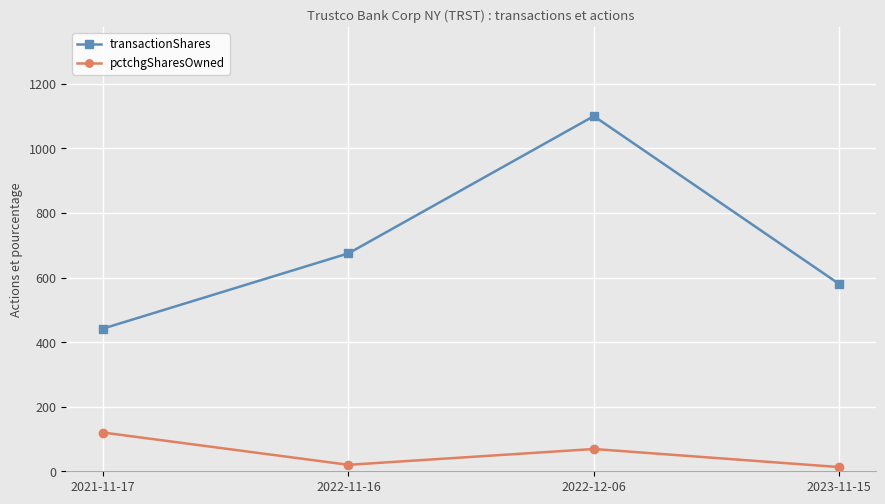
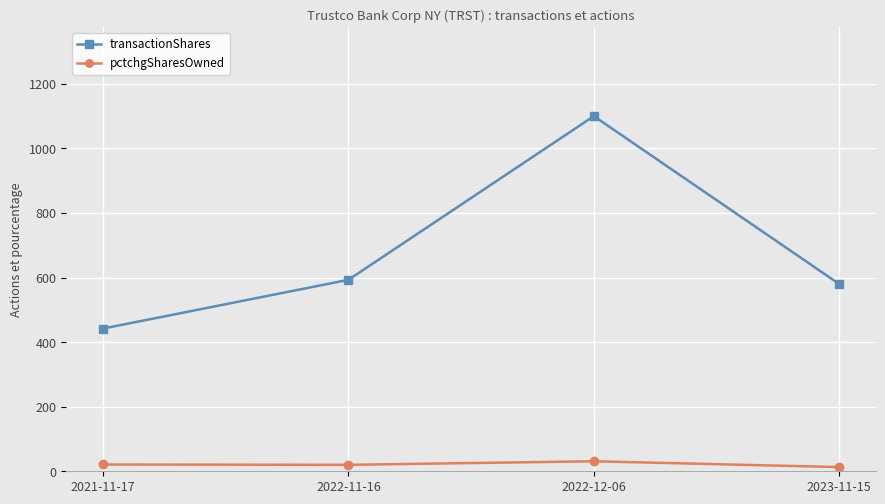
pctchgSharesOwned, 2021-11-17: 120 -> 20
transactionShares, 2022-11-16: 680 -> 590
pctchgSharesOwned, 2022-12-06: 70 -> 30
